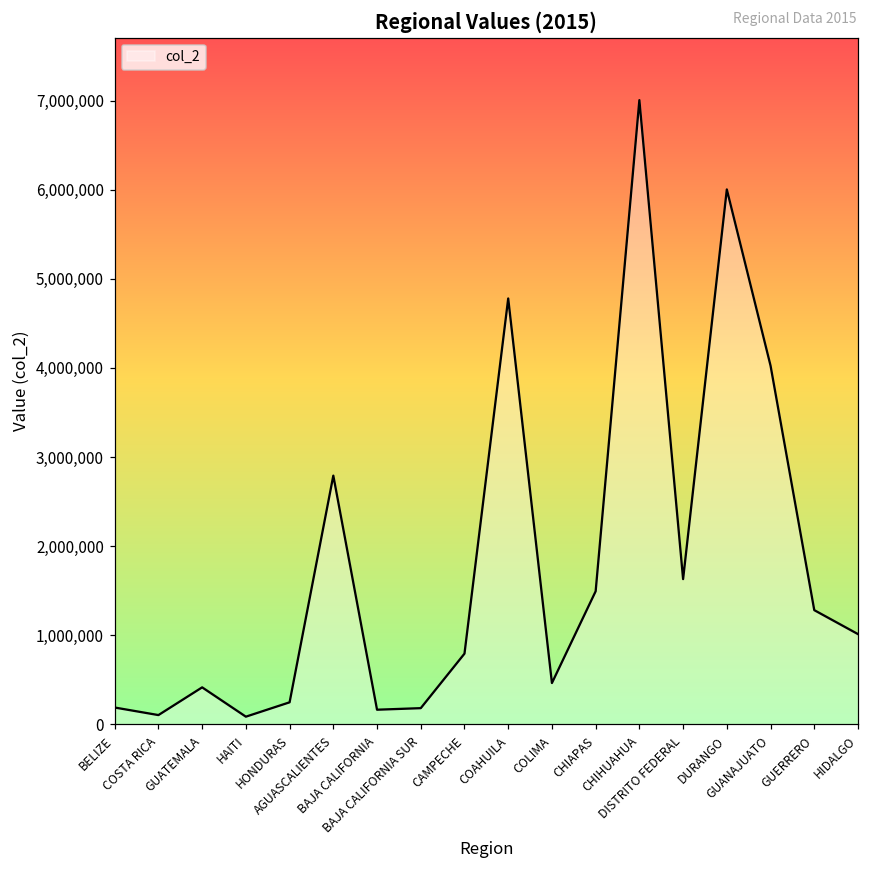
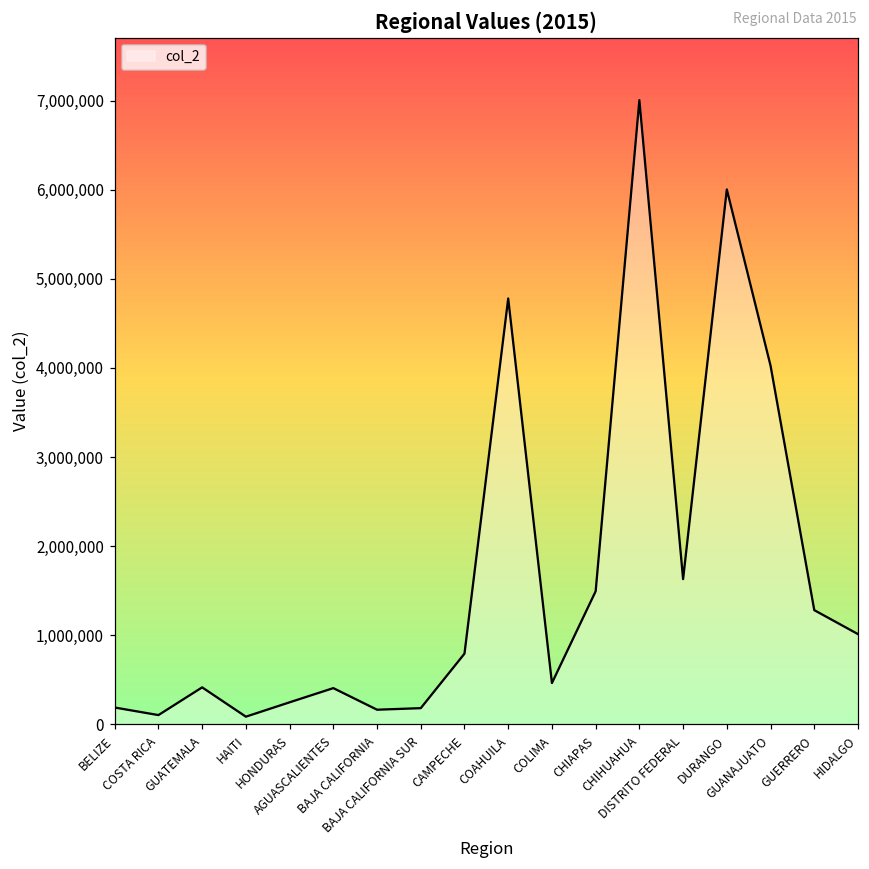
AGUASCALIENTES: 2,800,000 -> 400,000
